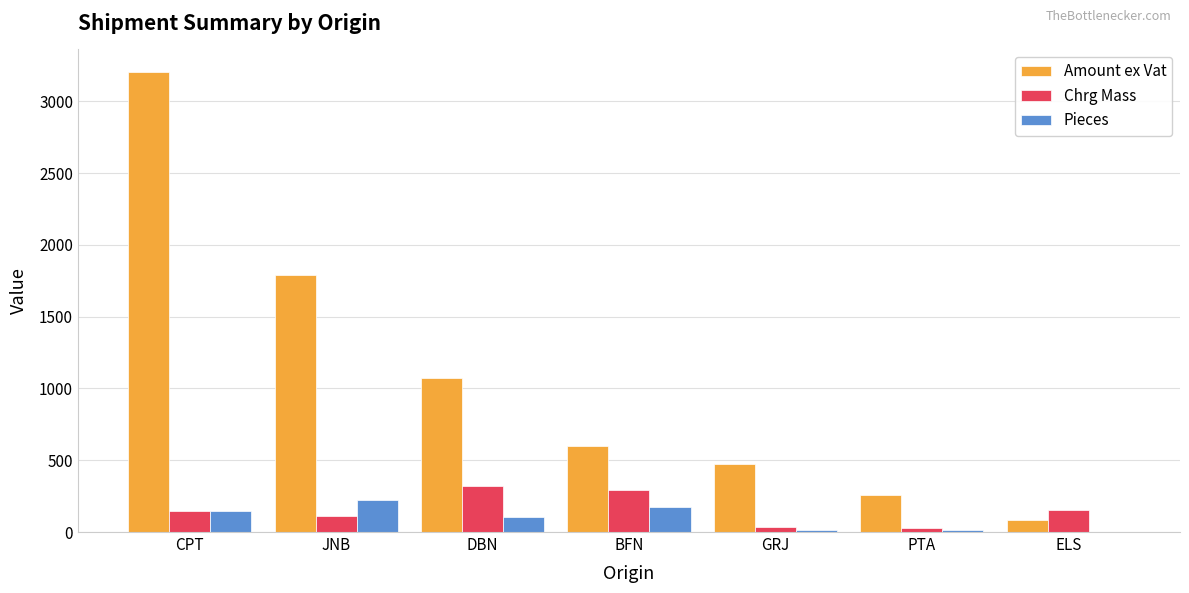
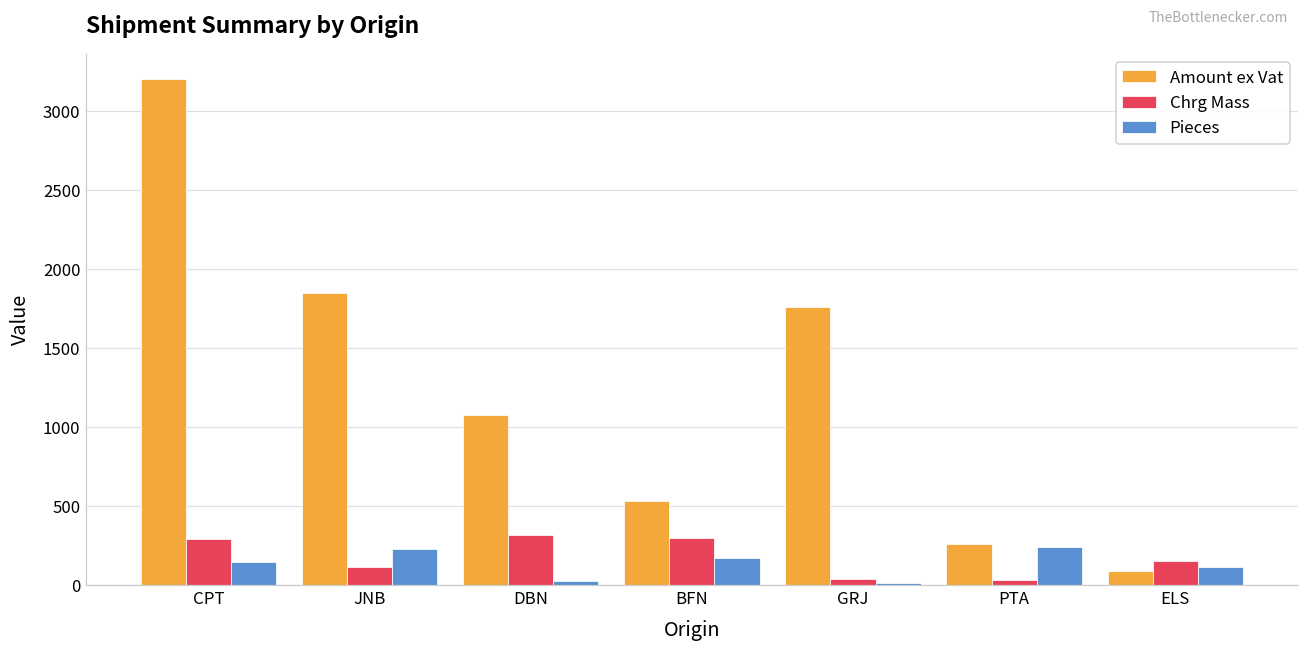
Chrg Mass, CPT: 150 -> 290
Amount ex Vat, JNB: 1790 -> 1850
Pieces, DBN: 110 -> 30
Amount ex Vat, BFN: 600 -> 530
Amount ex Vat, GRJ: 470 -> 1760
Pieces, PTA: 10 -> 240
Pieces, ELS: 0 -> 110
